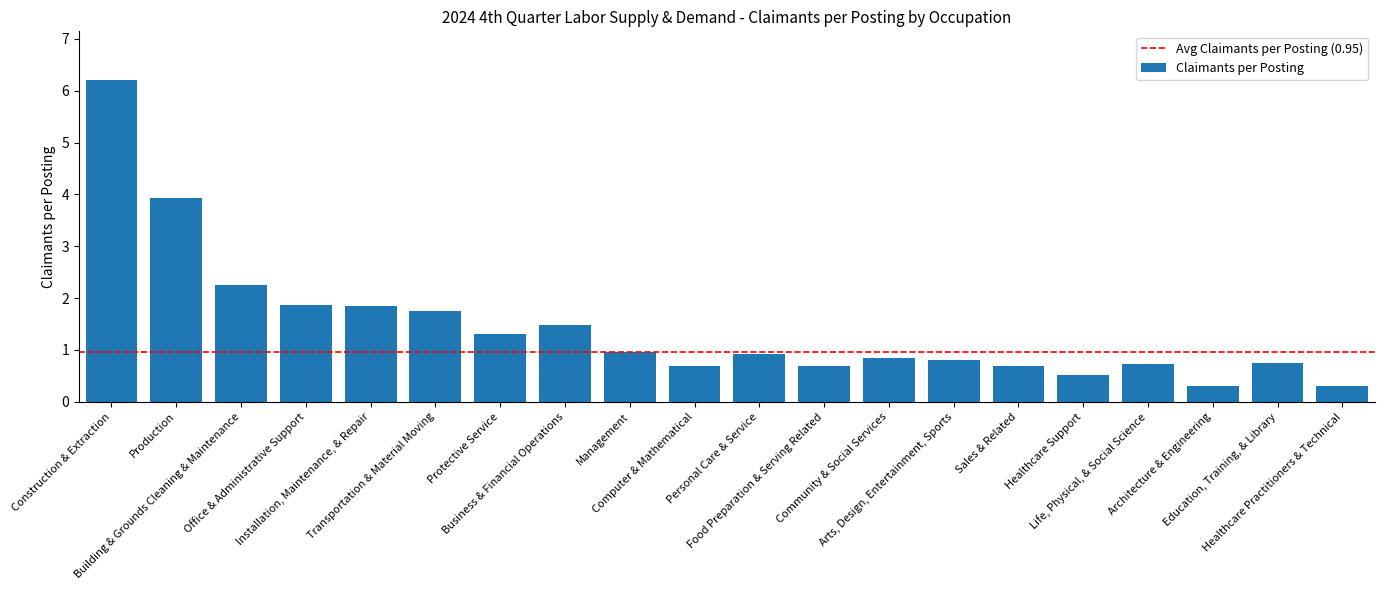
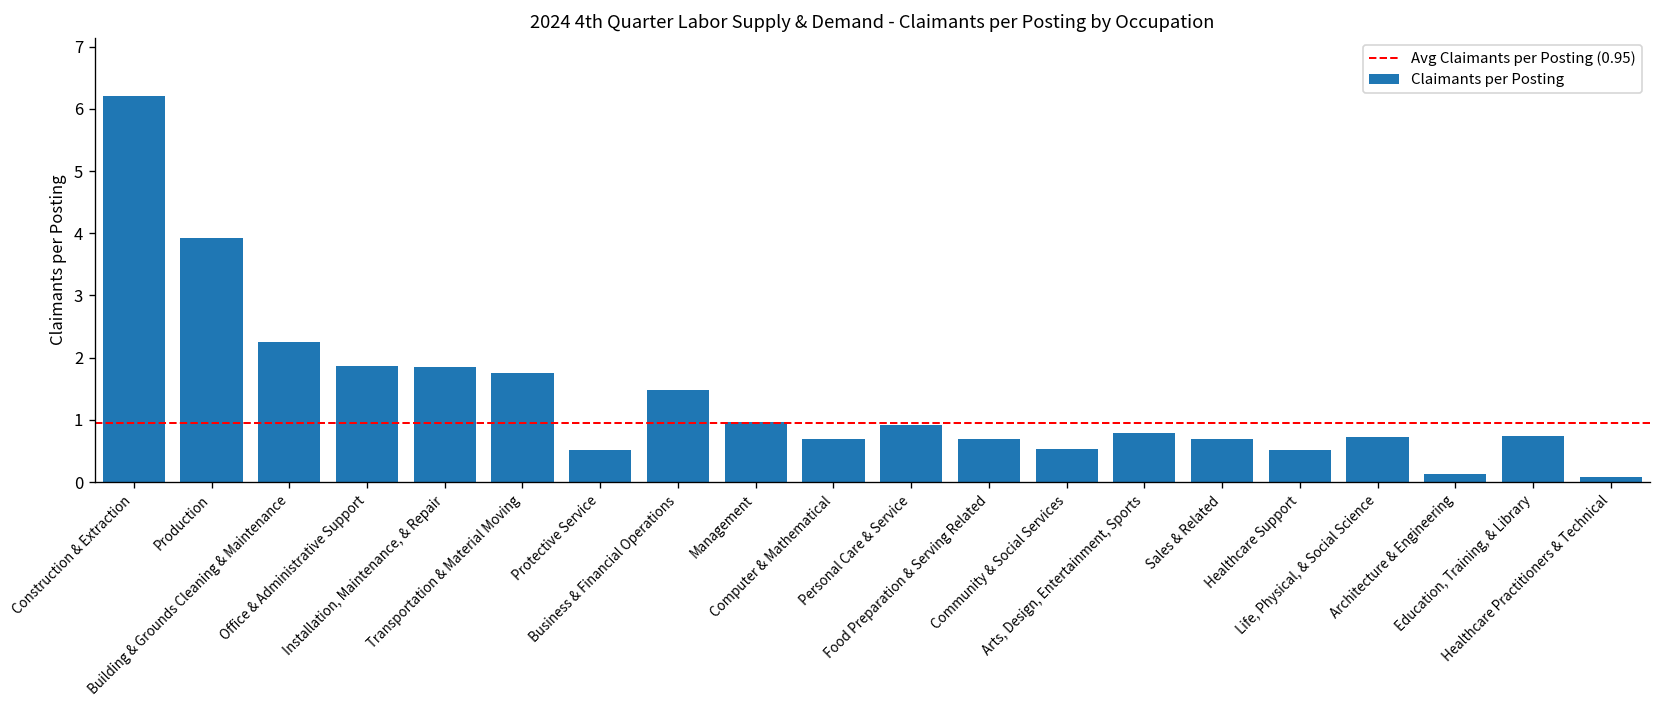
Protective Service: 1.3 -> 0.5
Community & Social Services: 0.8 -> 0.5
Architecture & Engineering: 0.3 -> 0.1
Healthcare Practitioners & Technical: 0.3 -> 0.1
